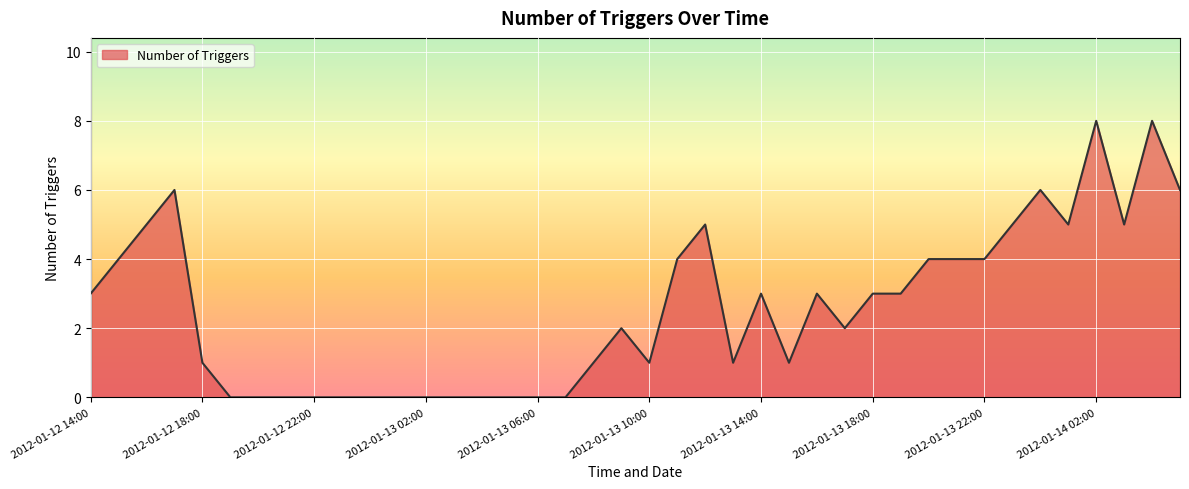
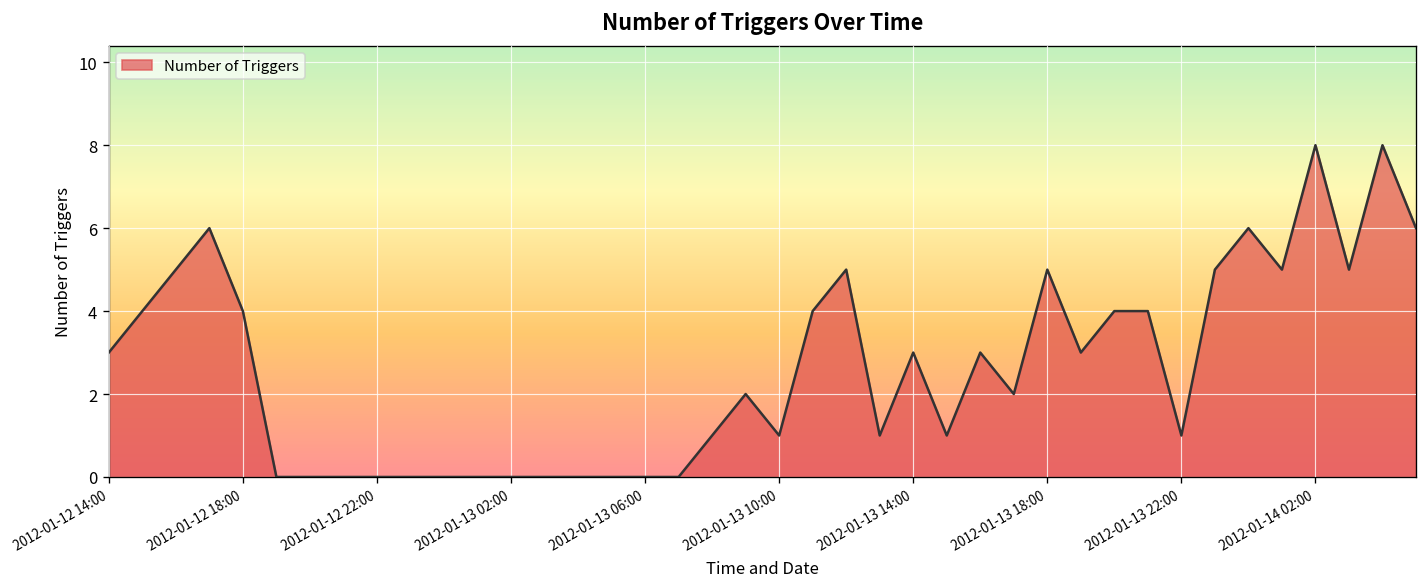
2012-01-12 18:00: 1 -> 4
2012-01-13 18:00: 3 -> 5
2012-01-13 22:00: 4 -> 1
